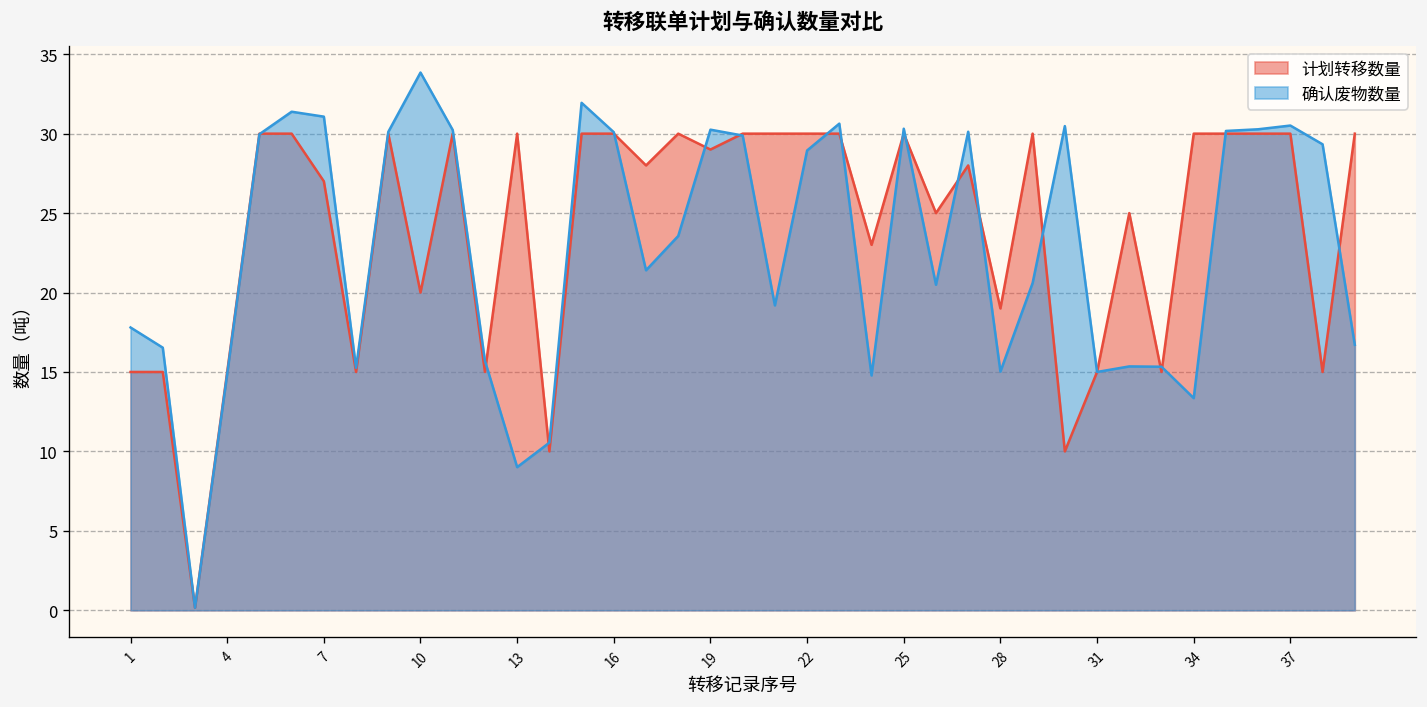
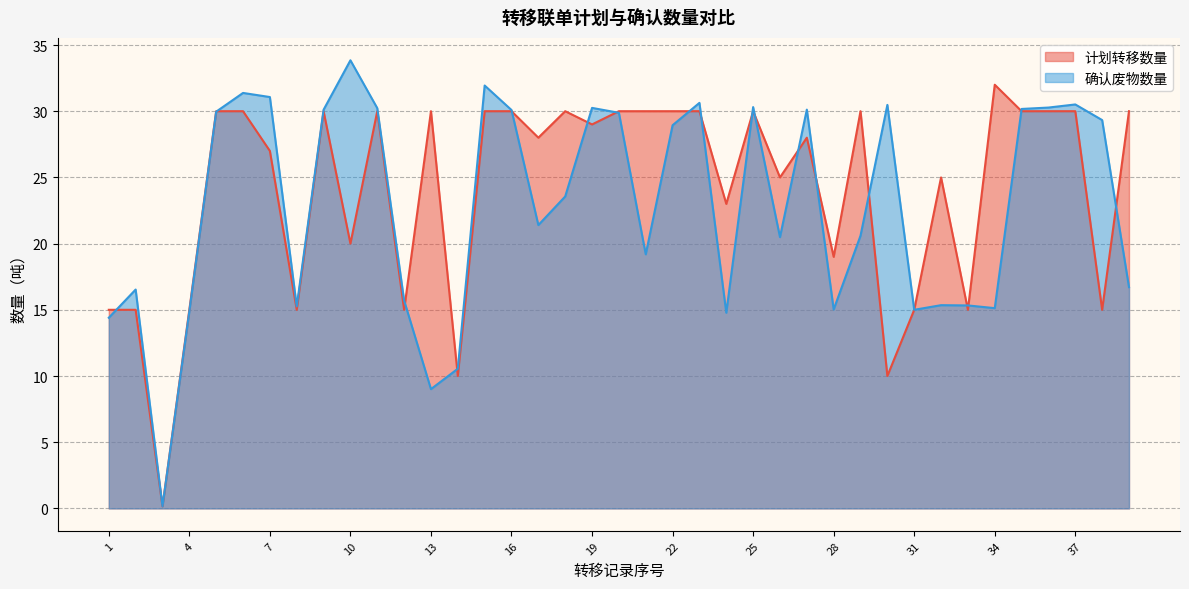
确认废物数量, 1: 17.8 -> 14.4
计划转移数量, 34: 30 -> 32
确认废物数量, 34: 13.4 -> 15.1
